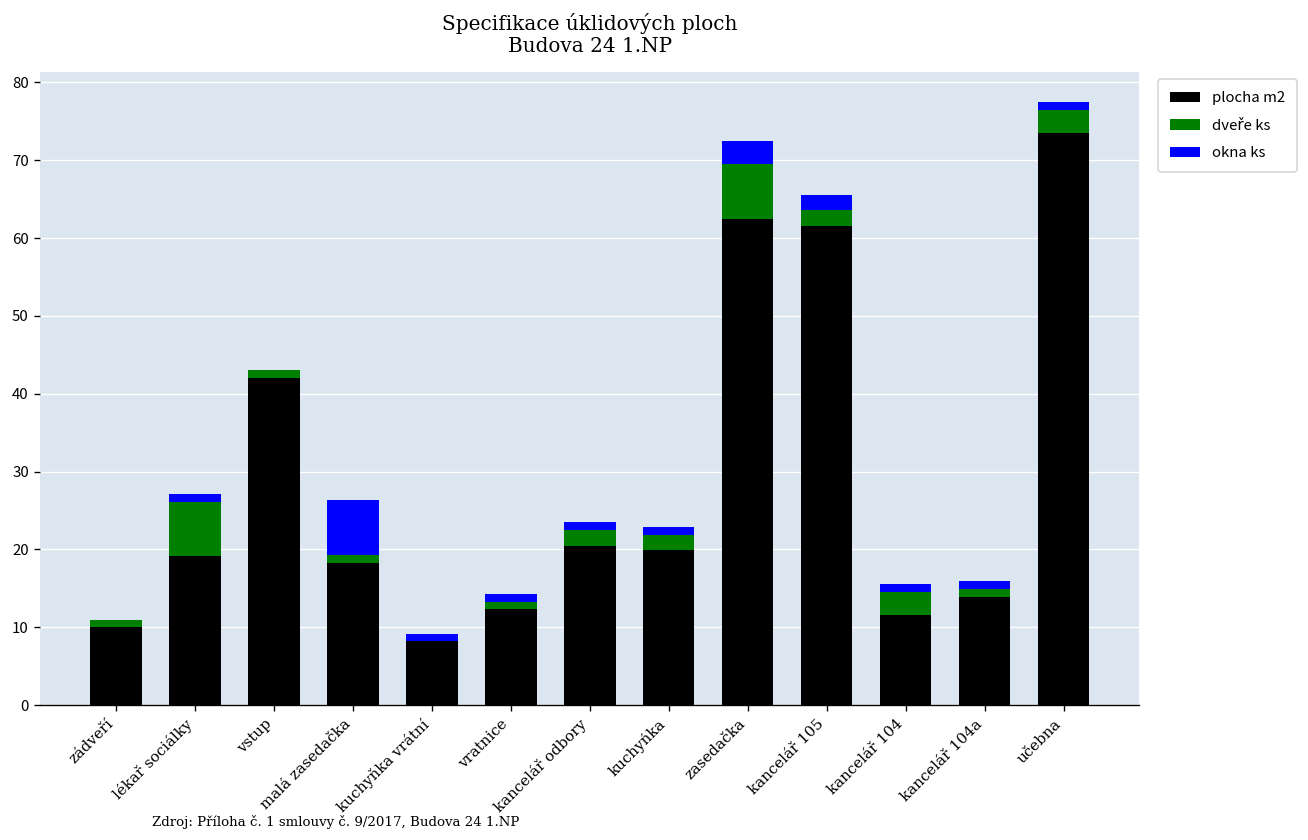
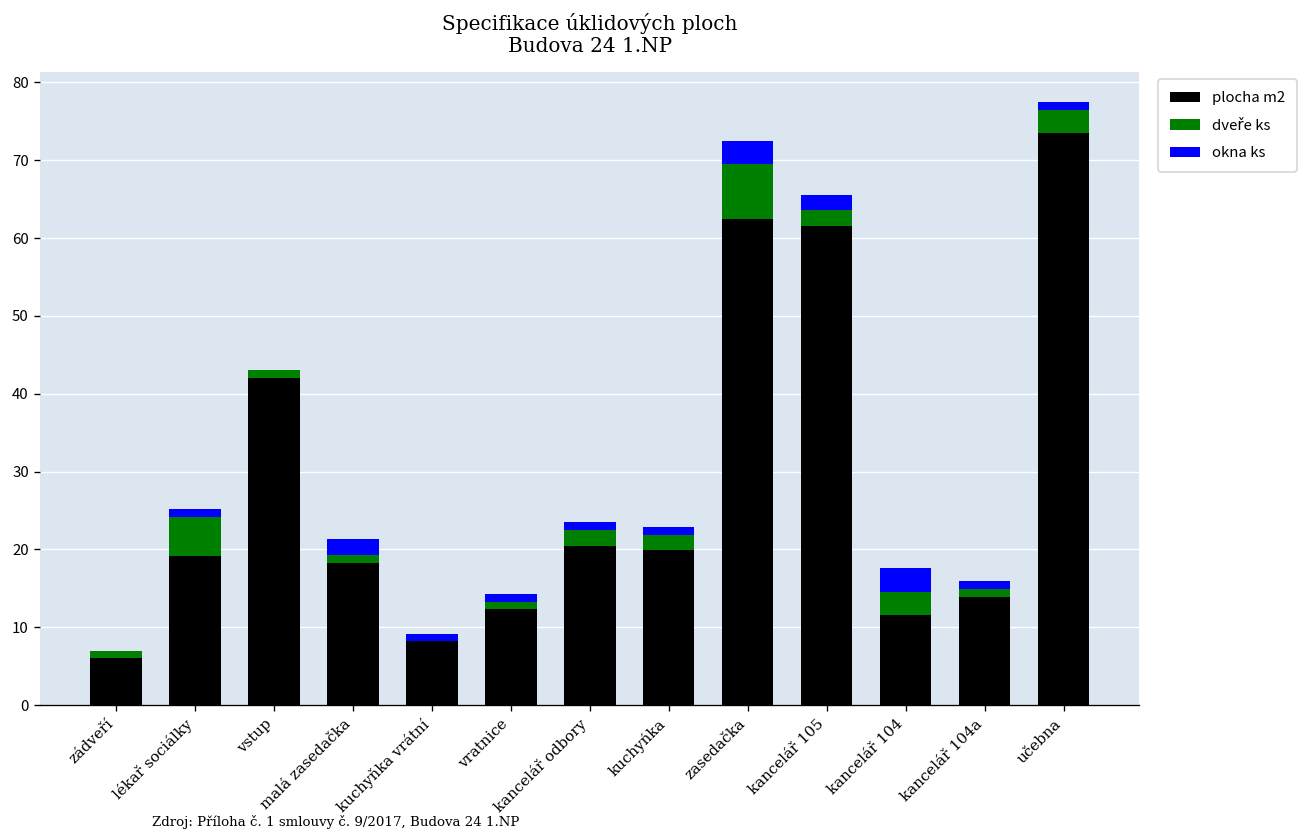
plocha m2, zádveří: 10 -> 6
dveře ks, lékař sociálky: 7 -> 5
okna ks, malá zasedačka: 7 -> 2
okna ks, kancelář 104: 1 -> 3
